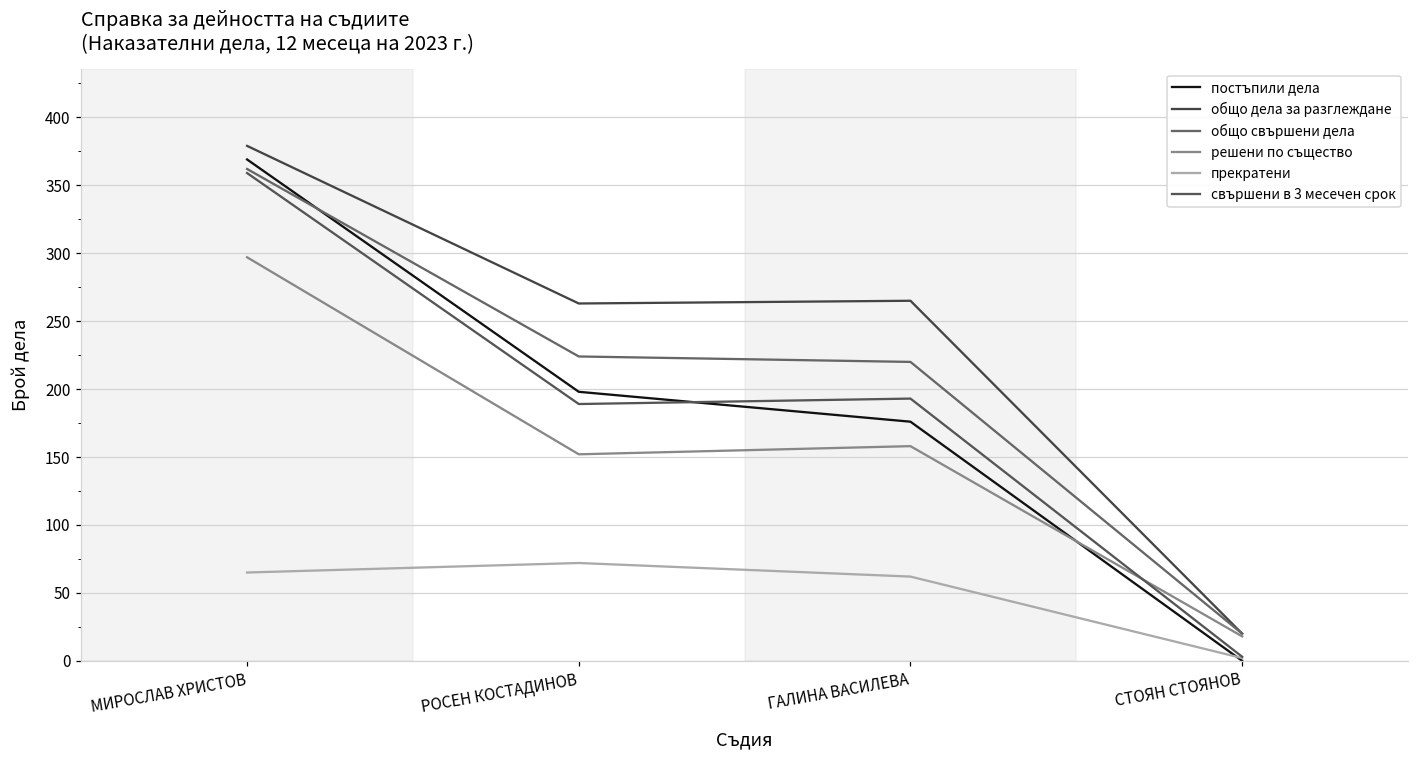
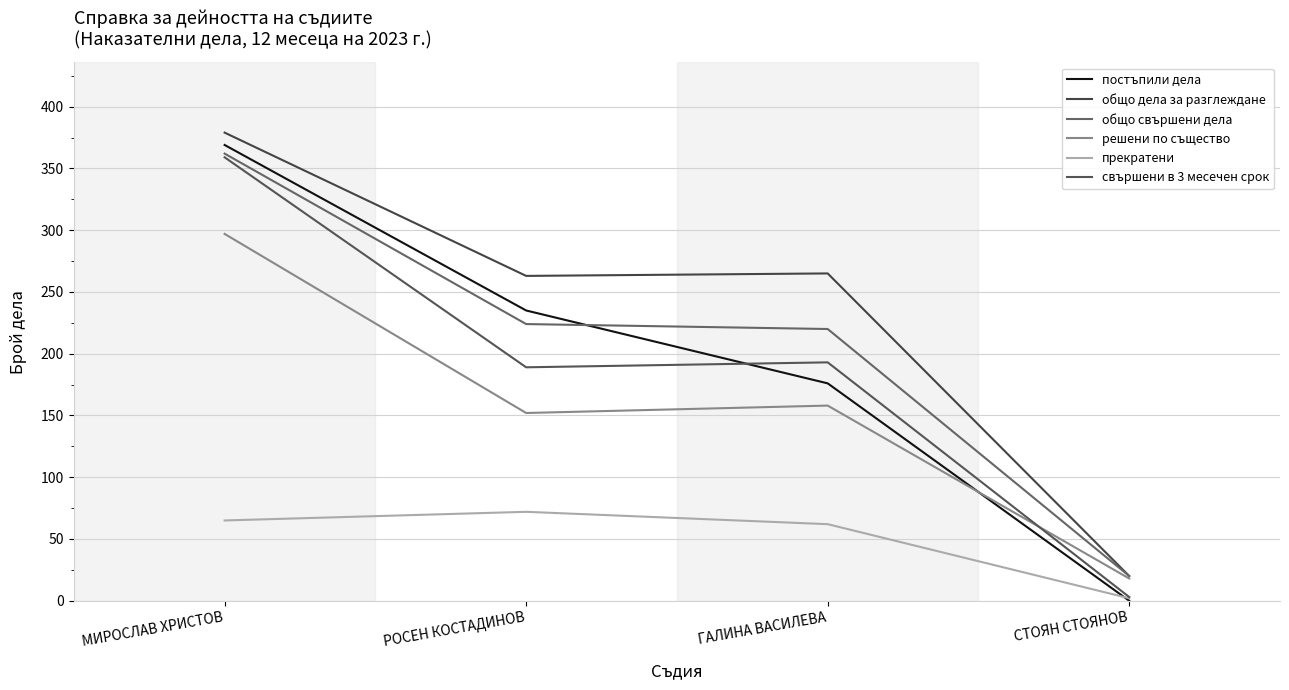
постъпили дела, РОСЕН КОСТАДИНОВ: 198 -> 235
